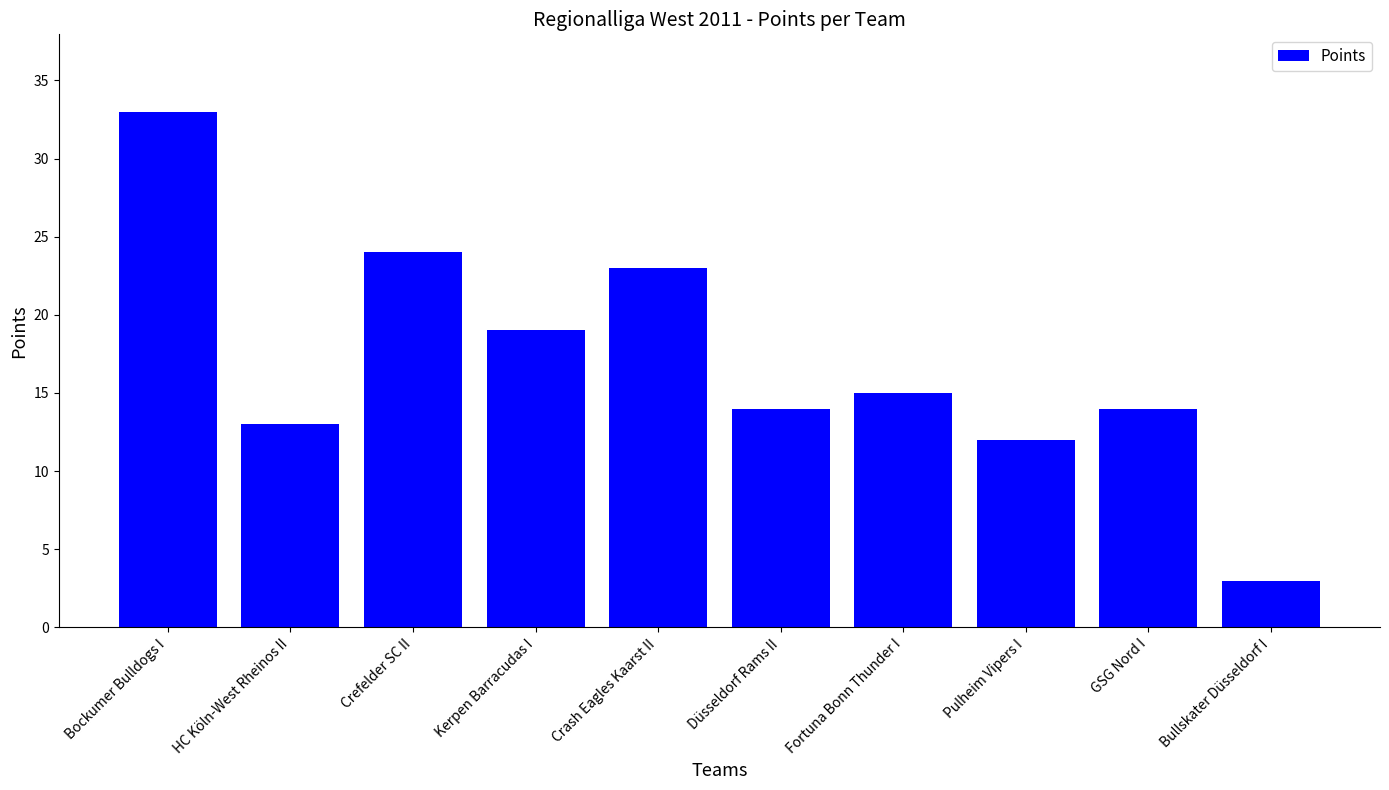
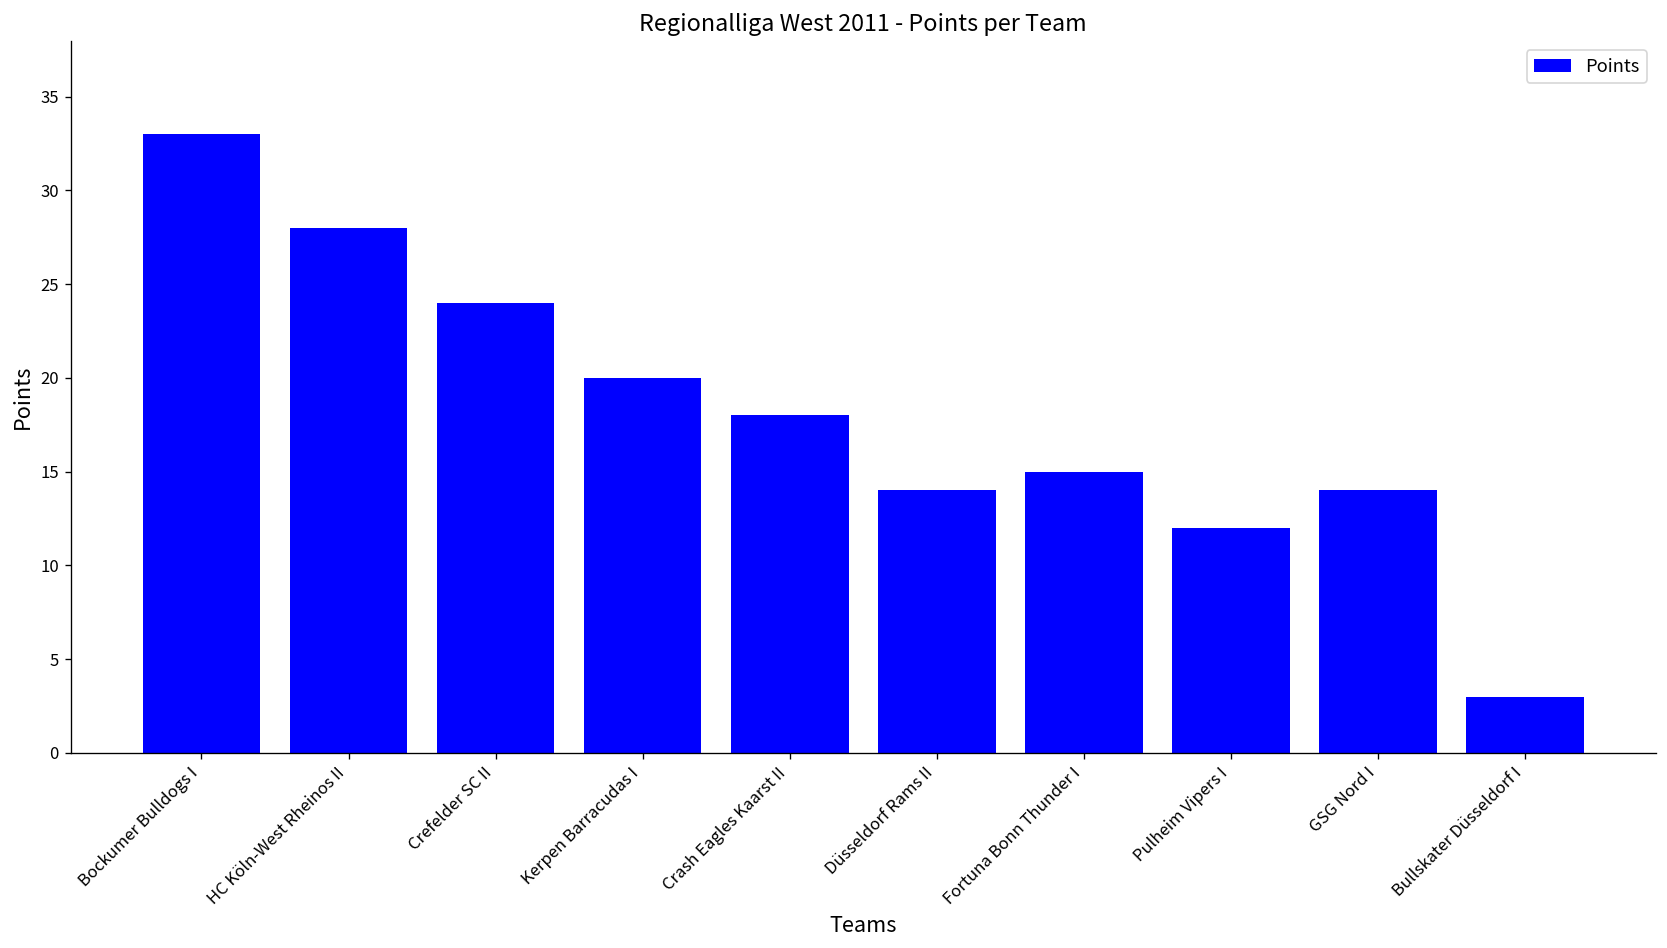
HC Köln-West Rheinos II: 13 -> 28
Kerpen Barracudas I: 19 -> 20
Crash Eagles Kaarst II: 23 -> 18
